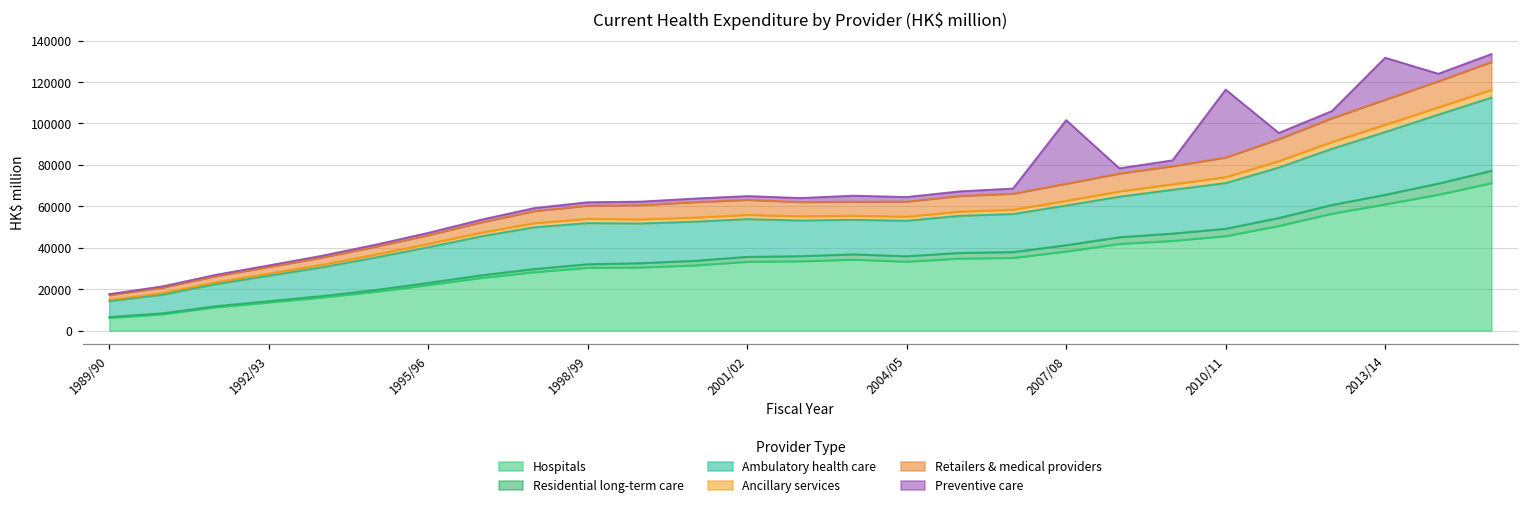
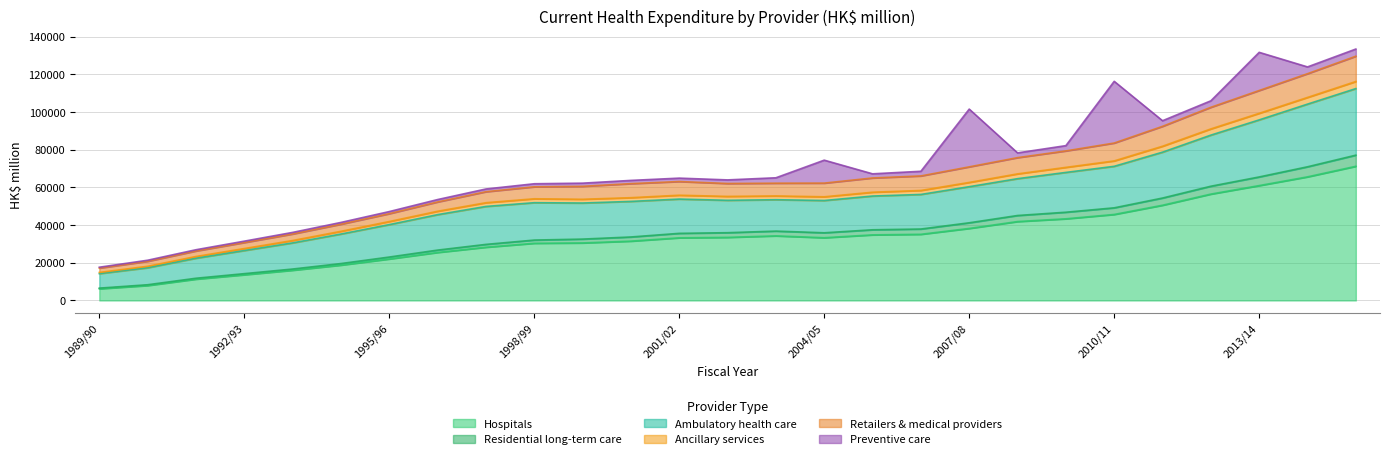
Preventive care, 2004/05: 2000 -> 12000
